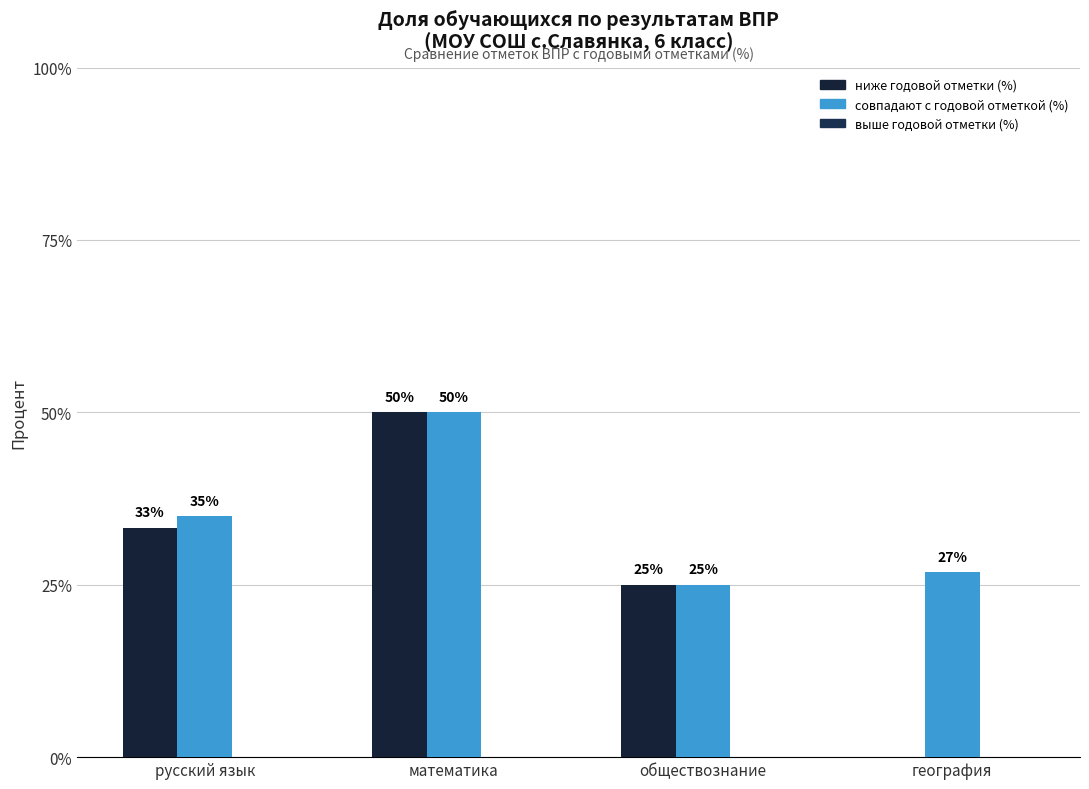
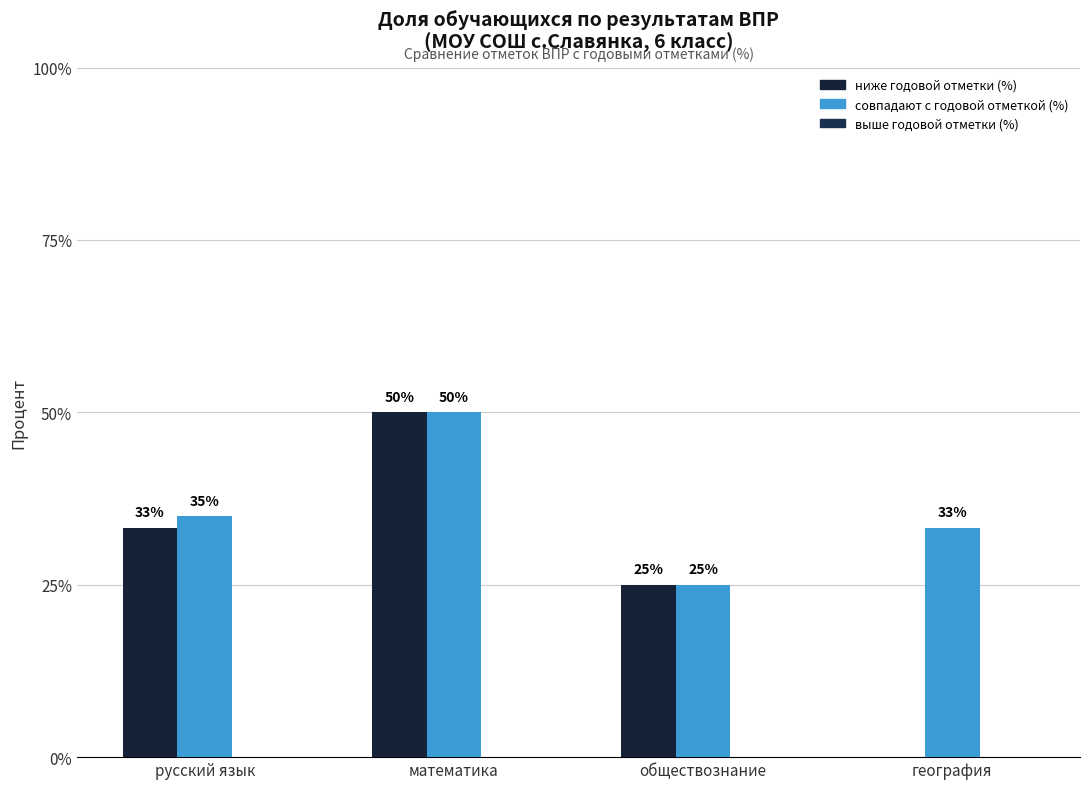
совпадают с годовой отметкой (%), география: 27% -> 33%
